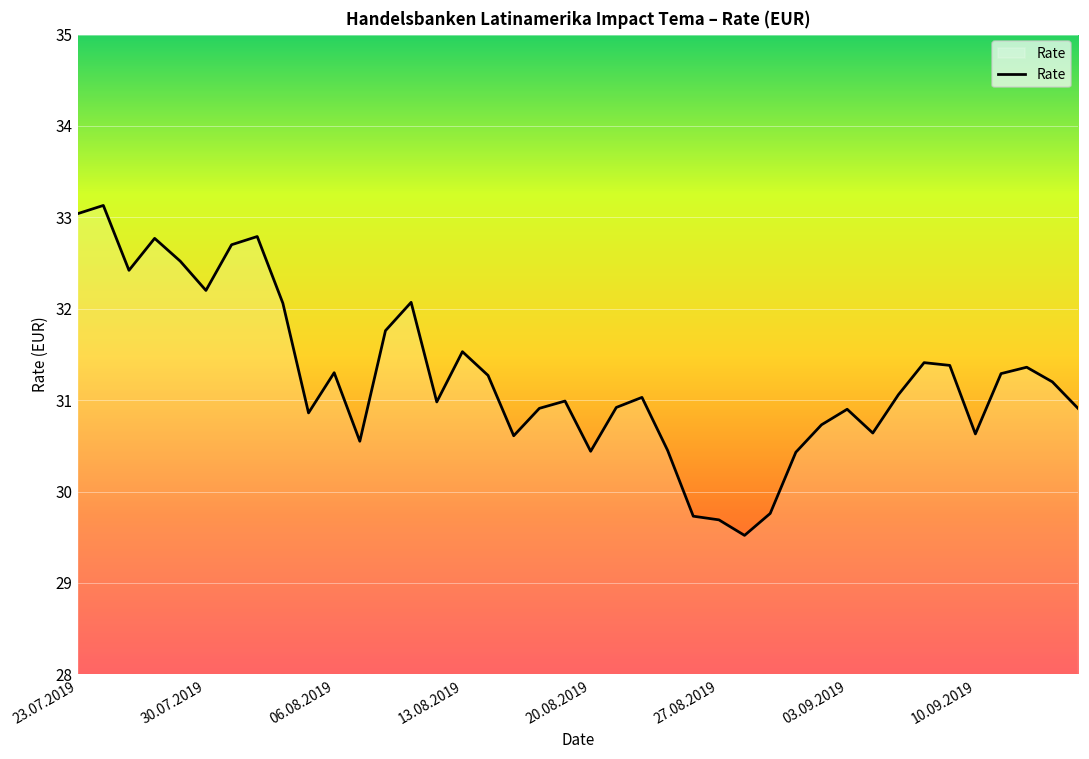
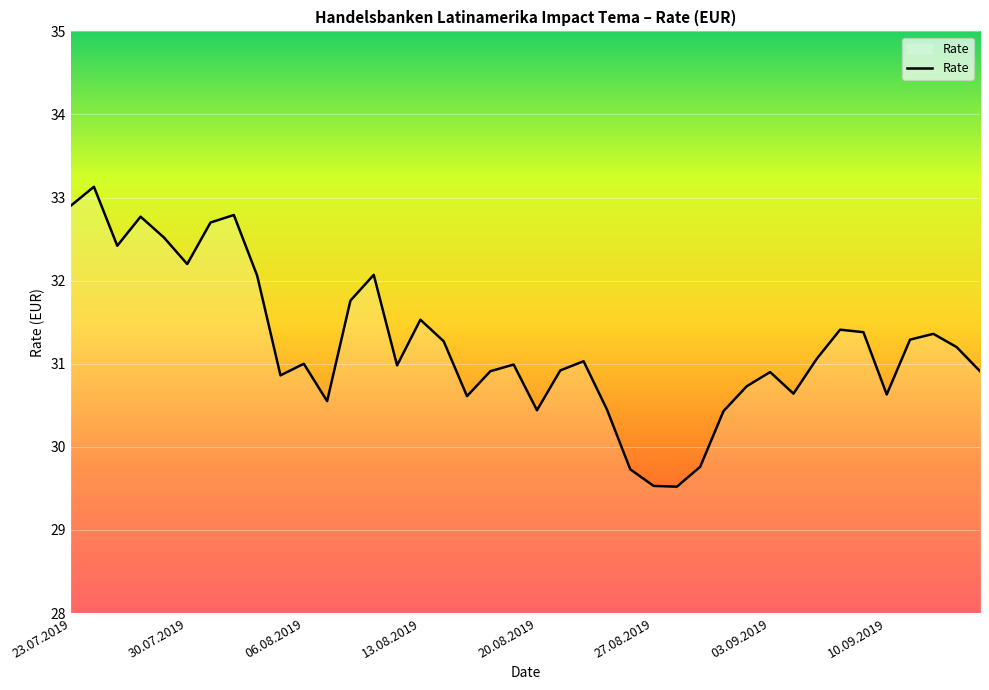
23.07.2019: 33.0 -> 32.9
06.08.2019: 31.3 -> 31.0
27.08.2019: 29.7 -> 29.5
